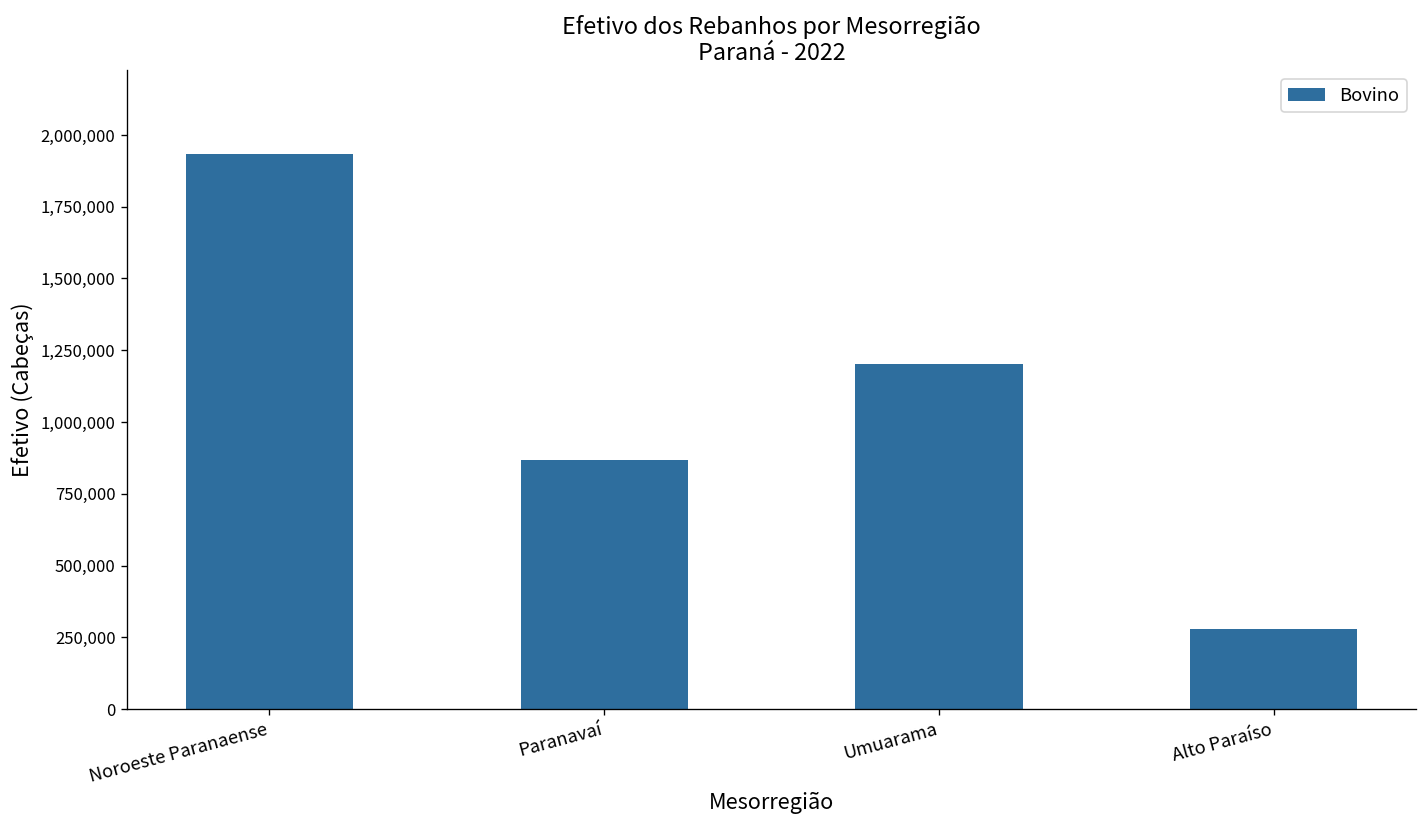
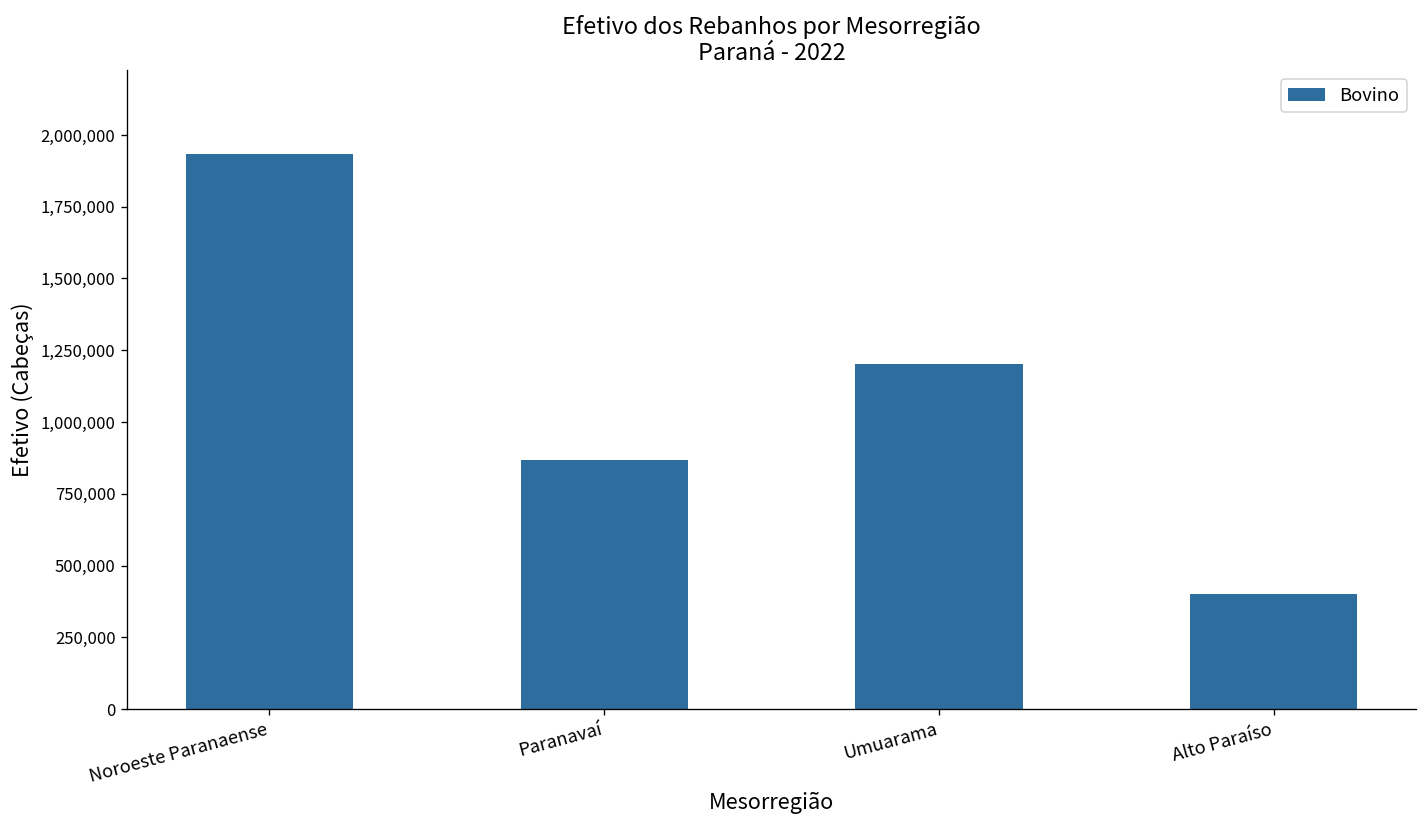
Alto Paraíso: 280,000 -> 400,000
